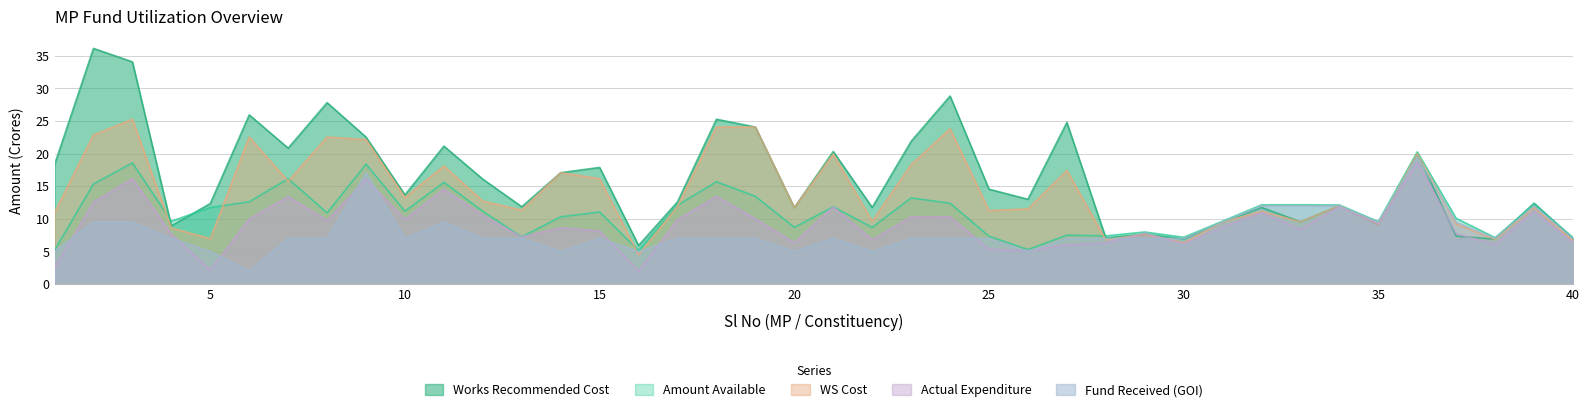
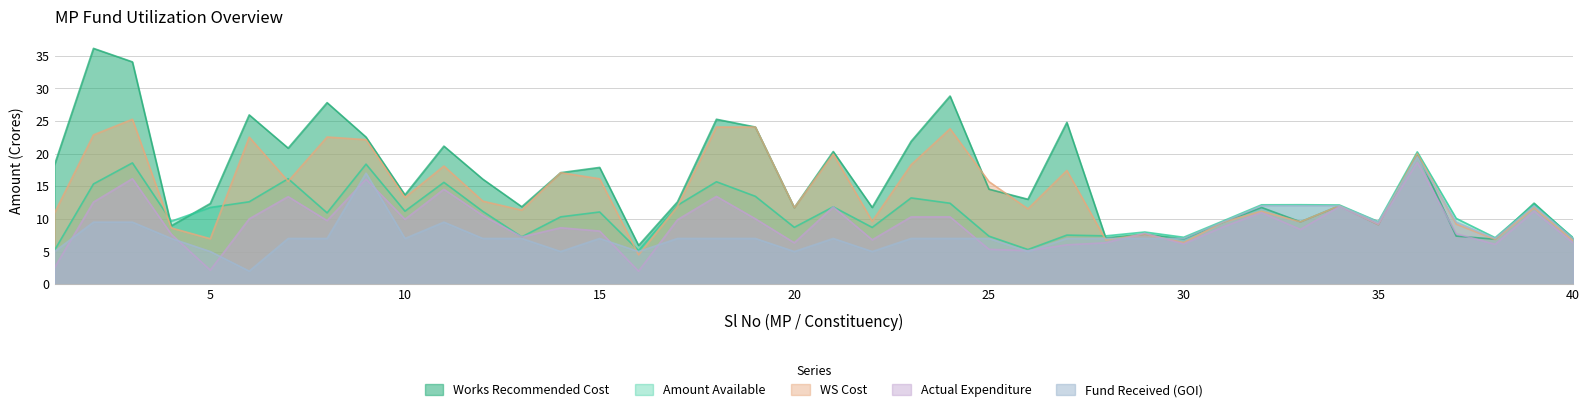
WS Cost, 25: 11 -> 16
